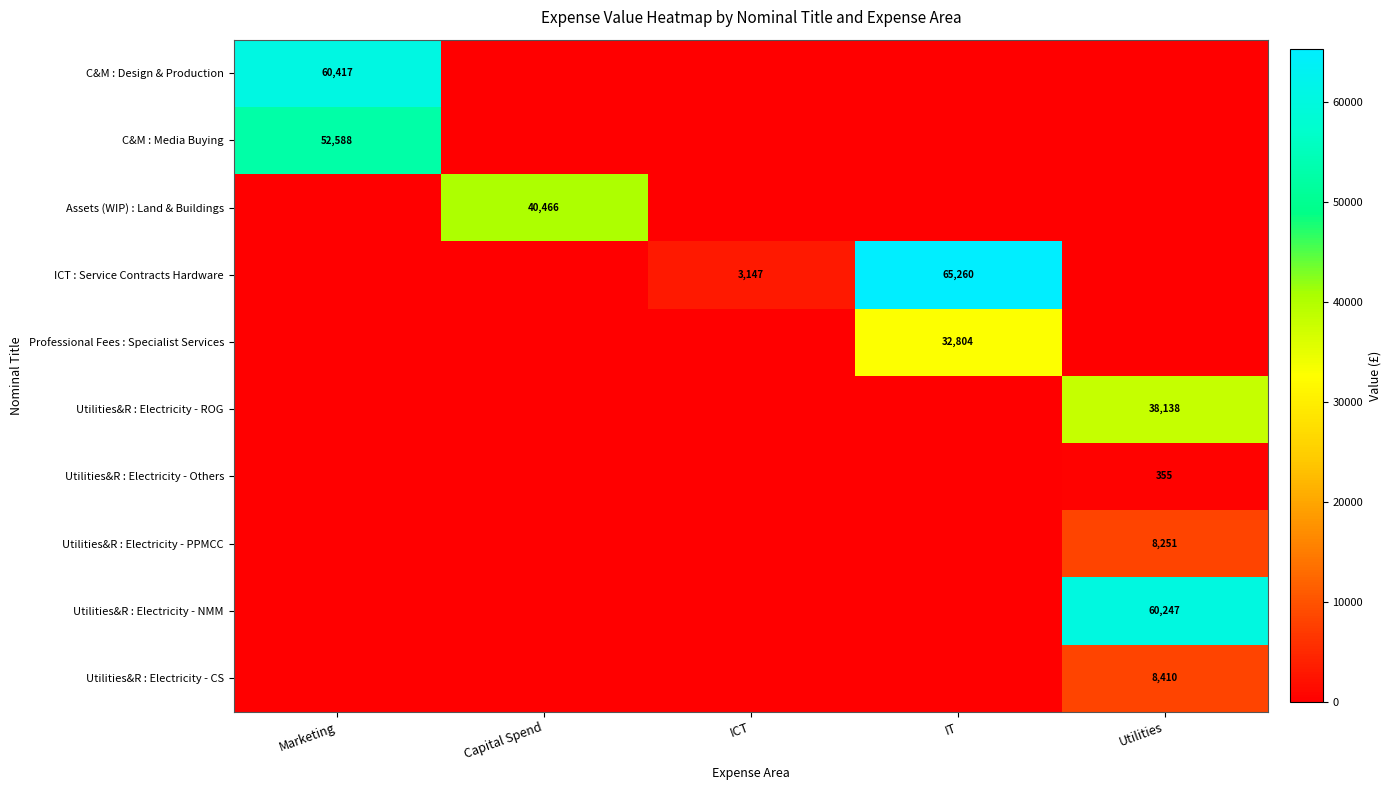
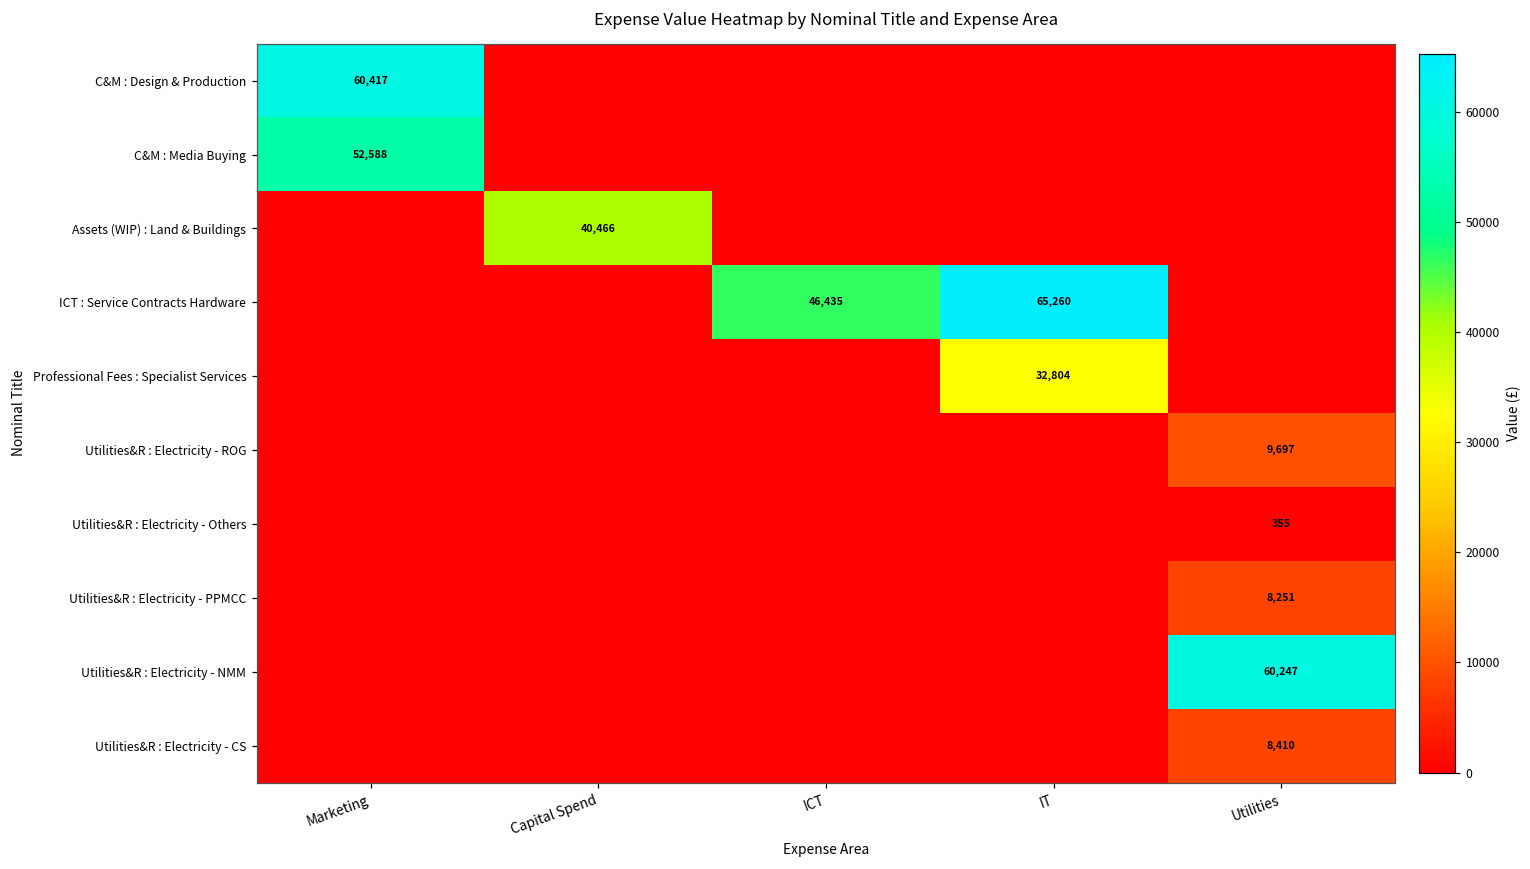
ICT : Service Contracts Hardware, ICT: 3,147 -> 46,435
Utilities&R : Electricity - ROG, Utilities: 38,138 -> 9,697
